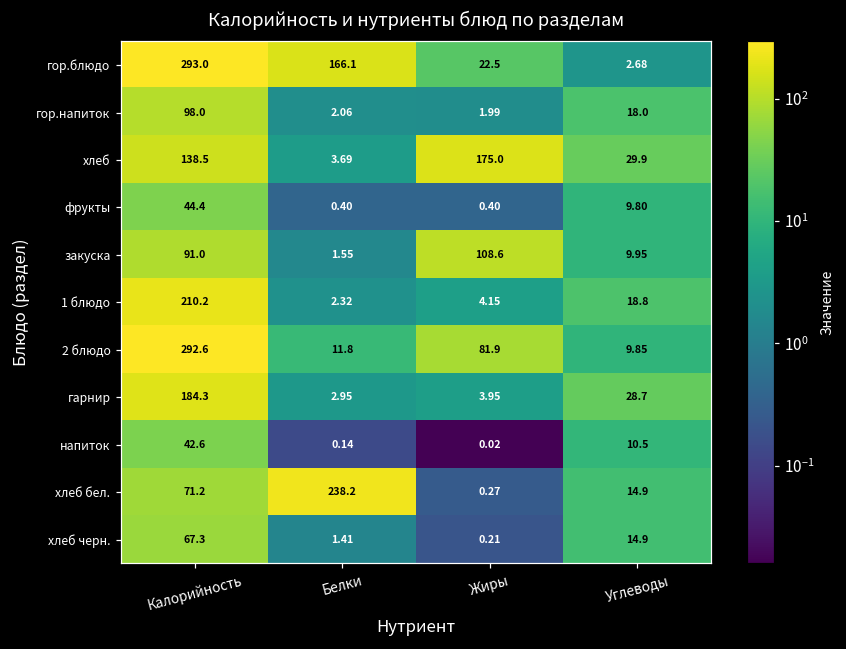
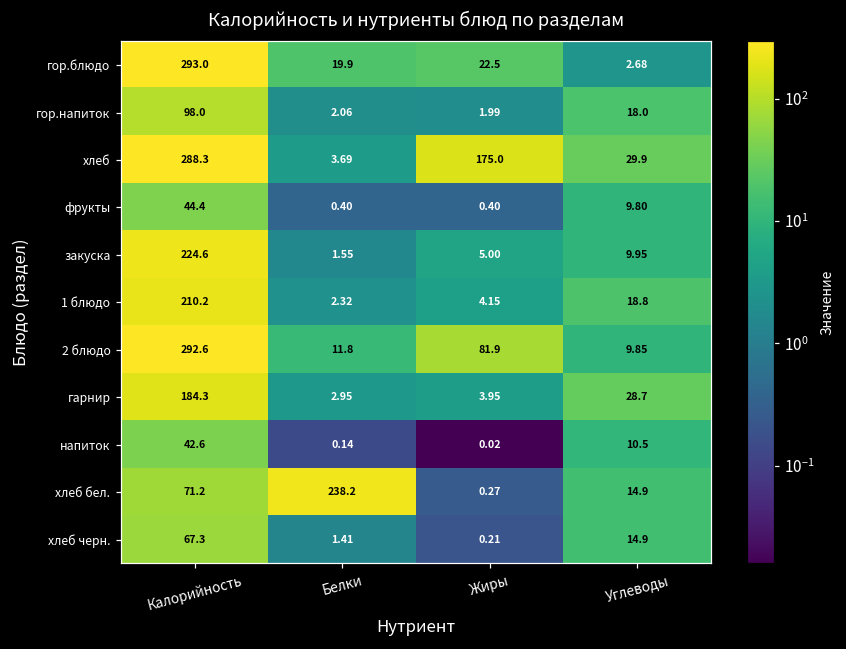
гор.блюдо, Белки: 166.1 -> 19.9
хлеб, Калорийность: 138.5 -> 288.3
закуска, Калорийность: 91.0 -> 224.6
закуска, Жиры: 108.6 -> 5.00
